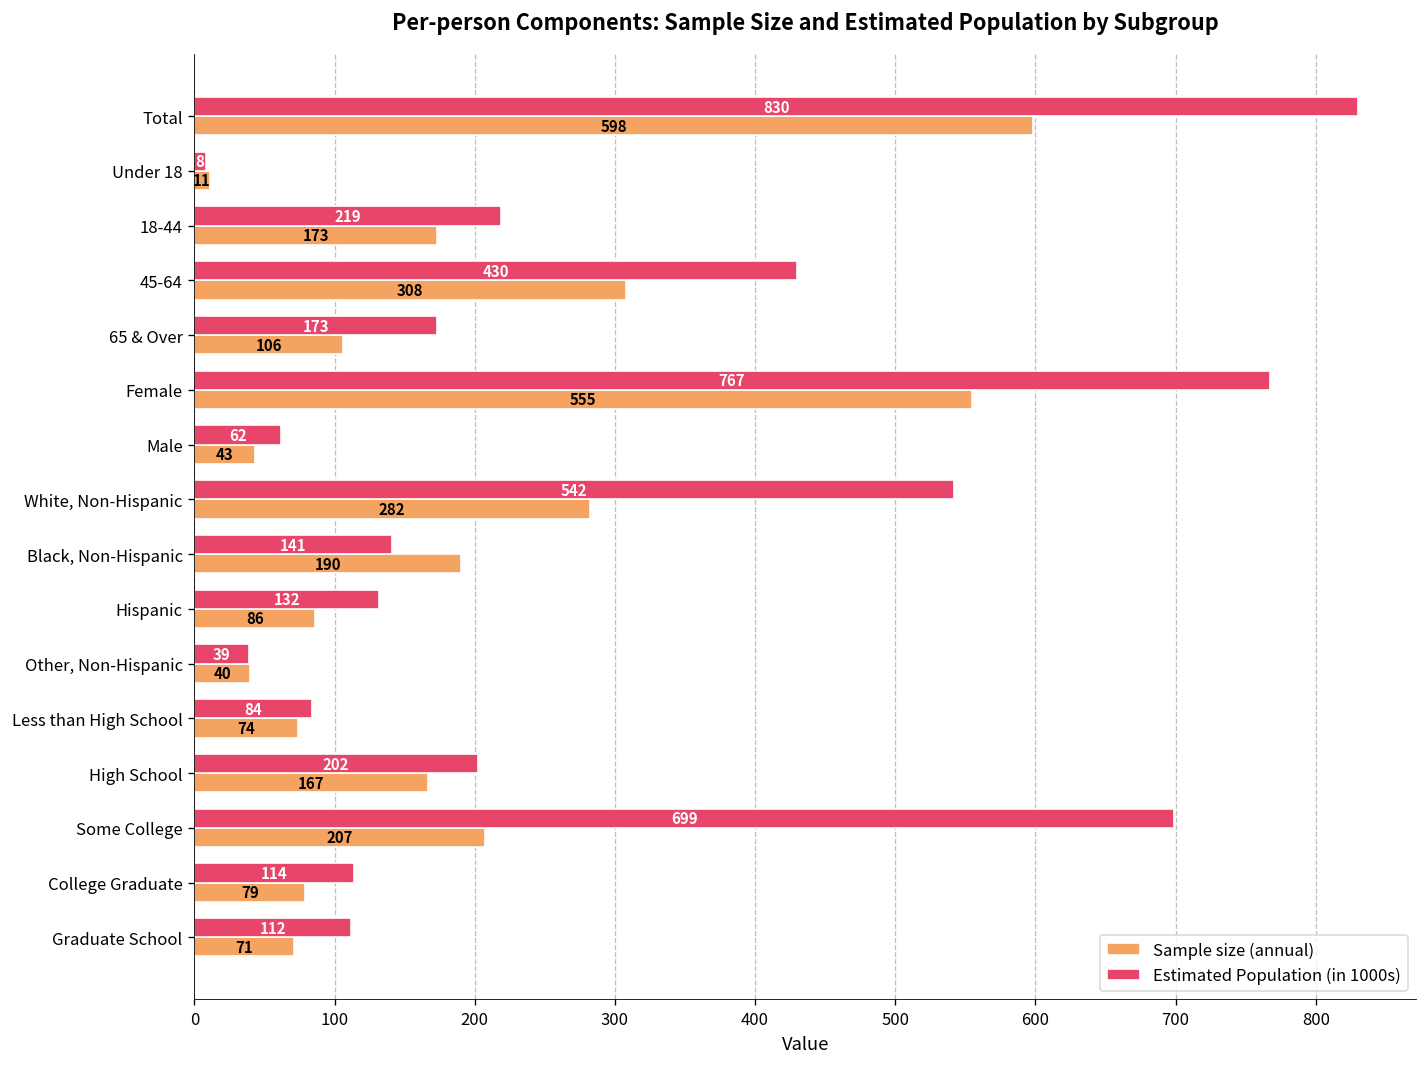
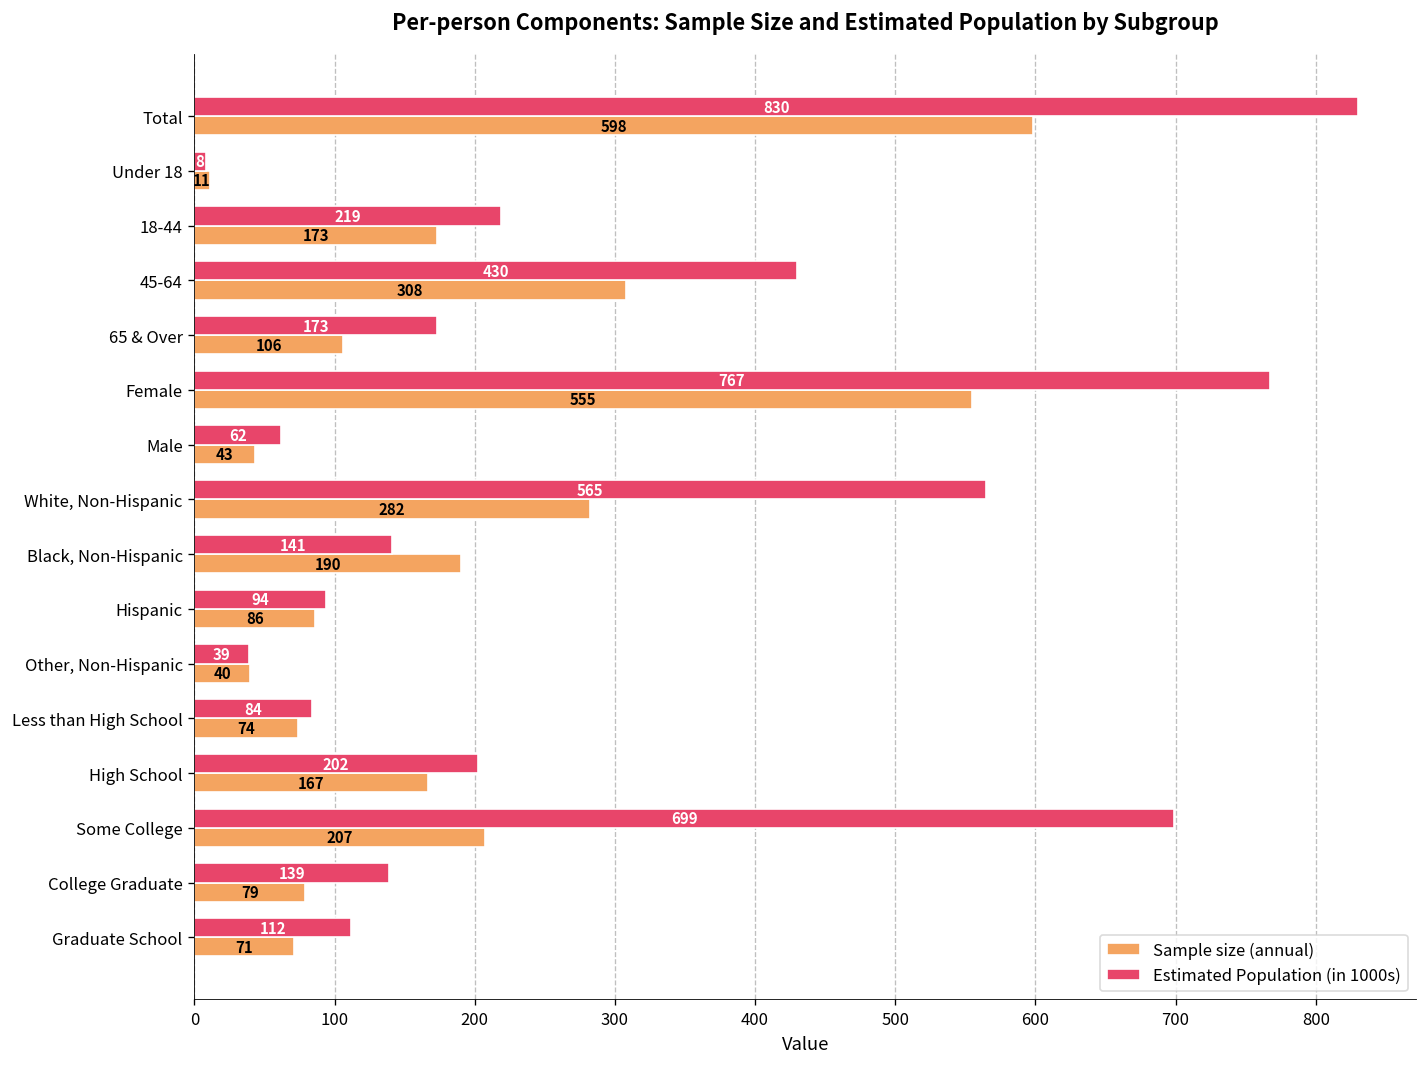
Estimated Population (in 1000s), White, Non-Hispanic: 542 -> 565
Estimated Population (in 1000s), Hispanic: 132 -> 94
Estimated Population (in 1000s), College Graduate: 114 -> 139
